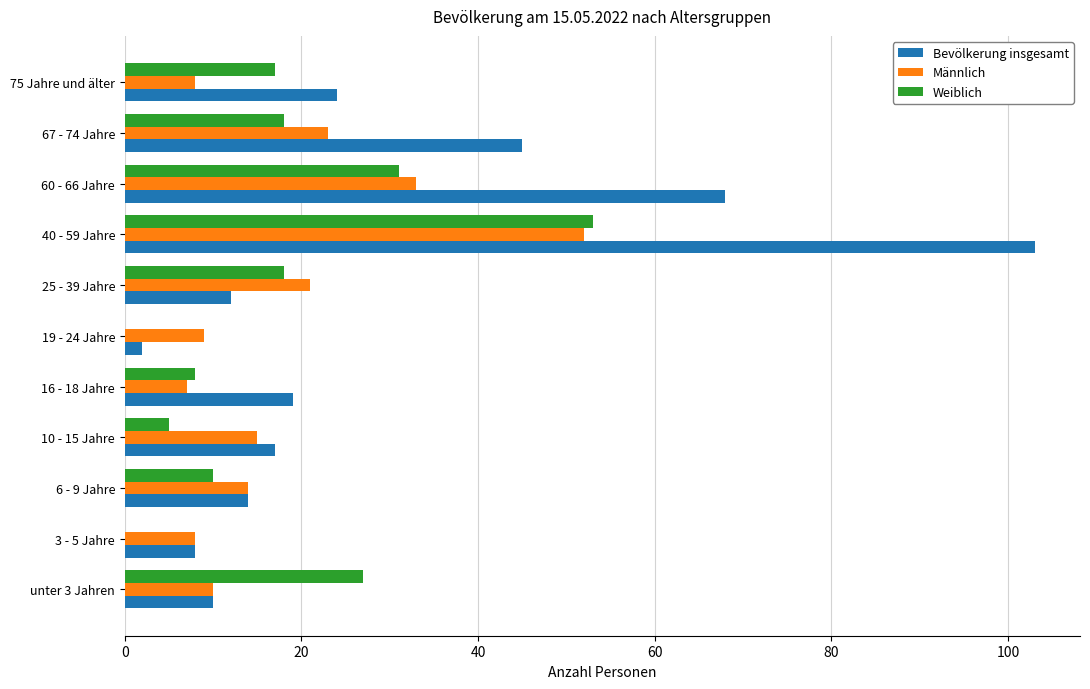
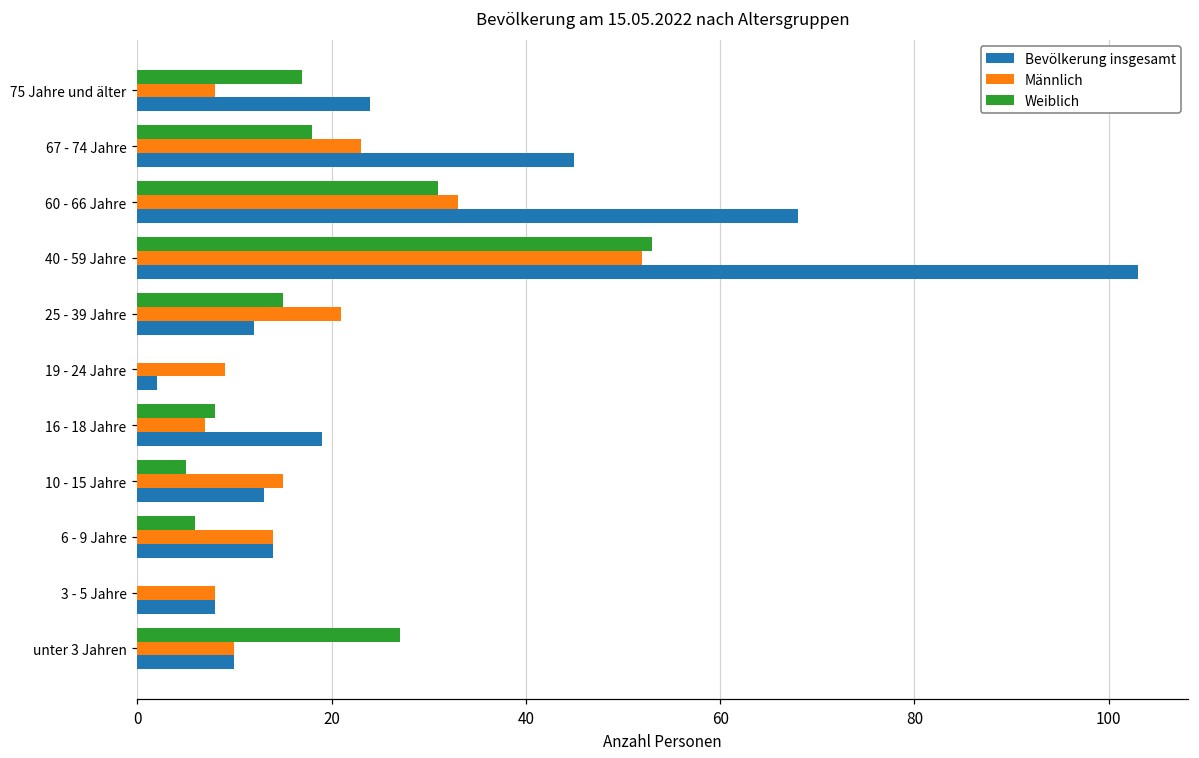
Weiblich, 25 - 39 Jahre: 18 -> 15
Bevölkerung insgesamt, 10 - 15 Jahre: 17 -> 13
Weiblich, 6 - 9 Jahre: 10 -> 6
